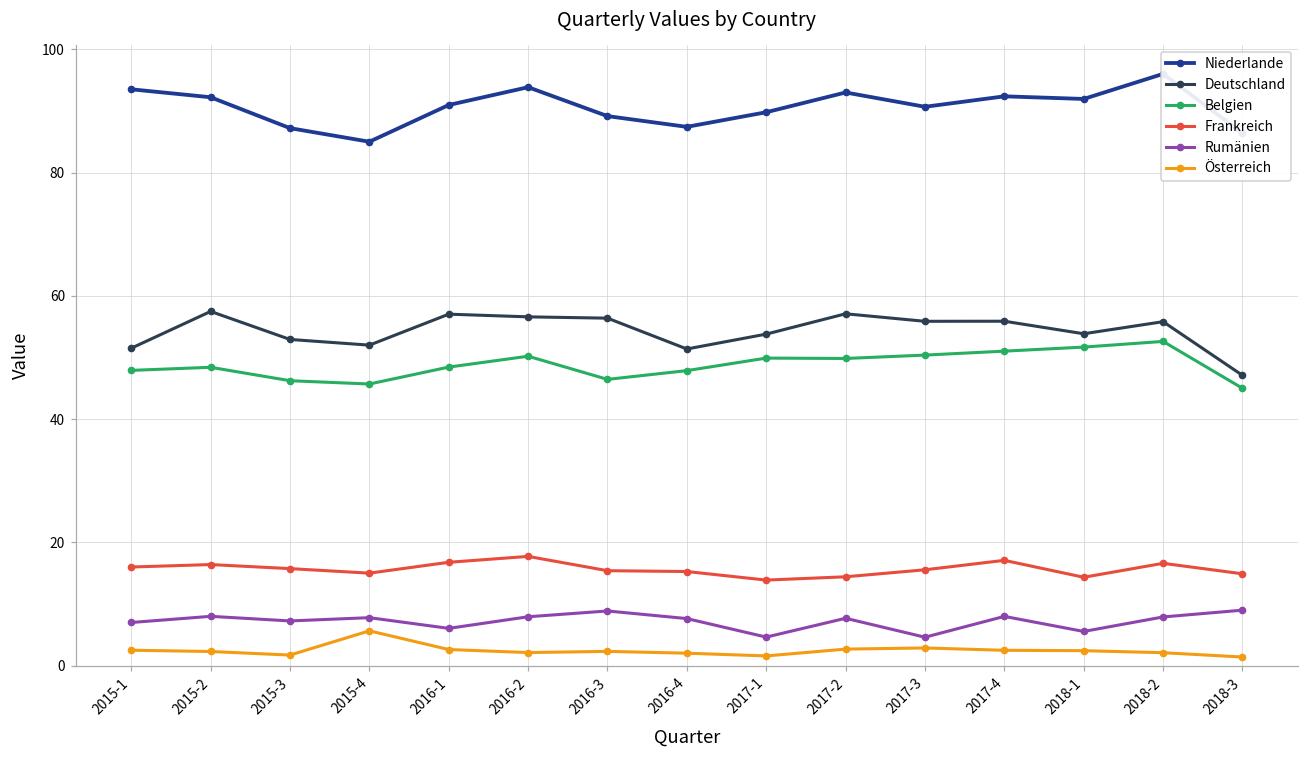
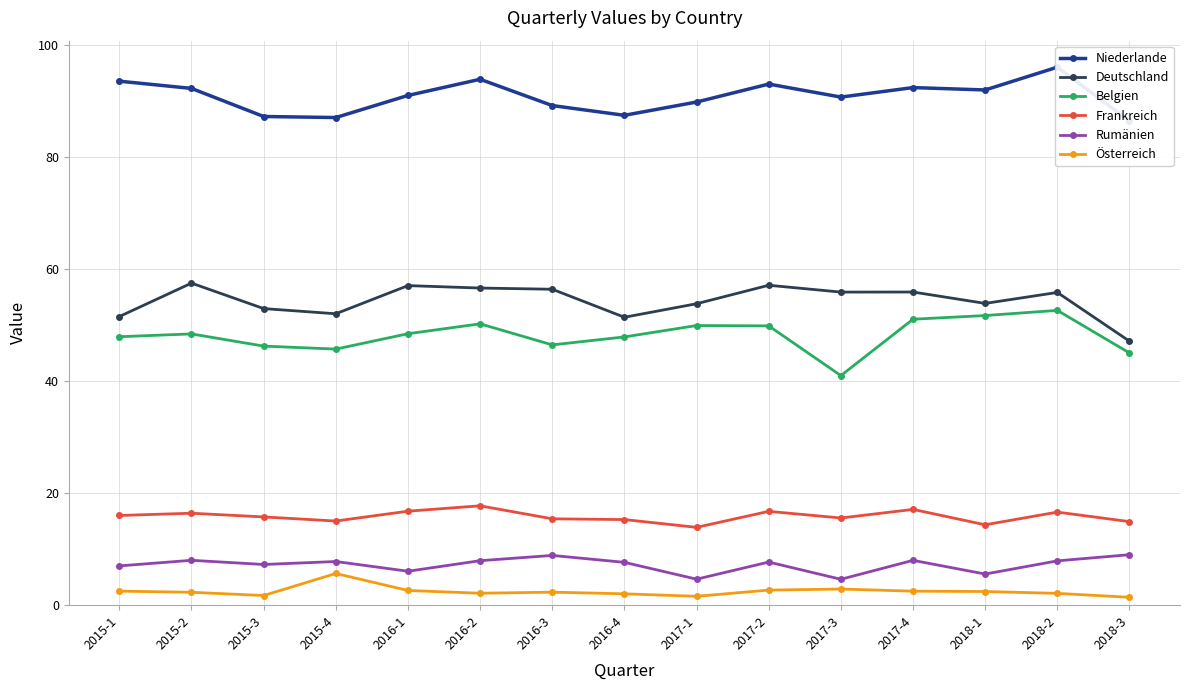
Niederlande, 2015-4: 85 -> 87
Frankreich, 2017-2: 14 -> 17
Belgien, 2017-3: 50 -> 41
